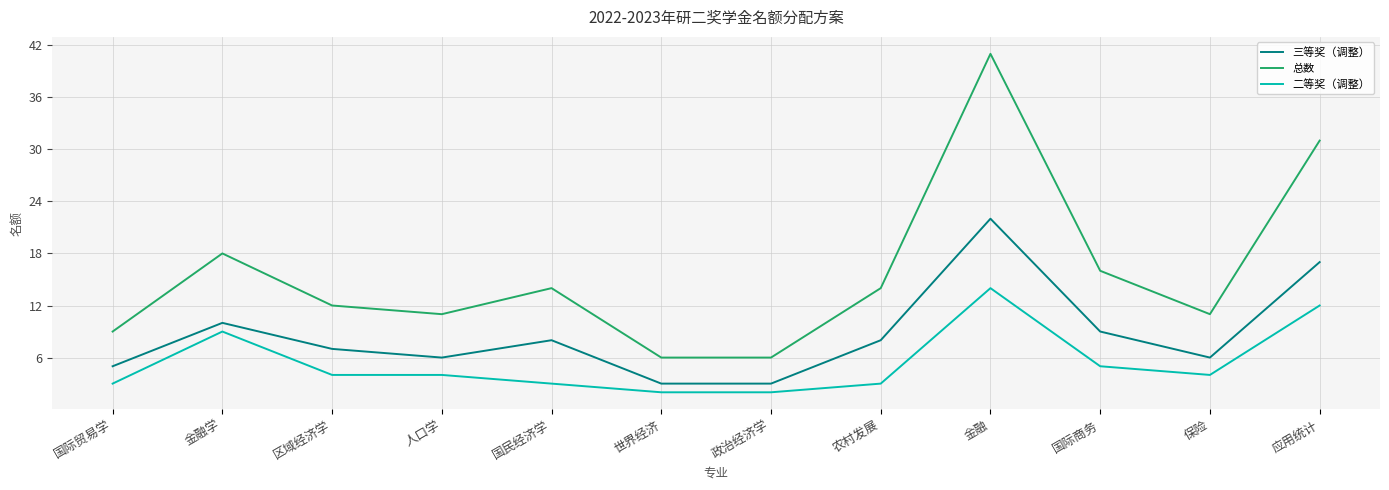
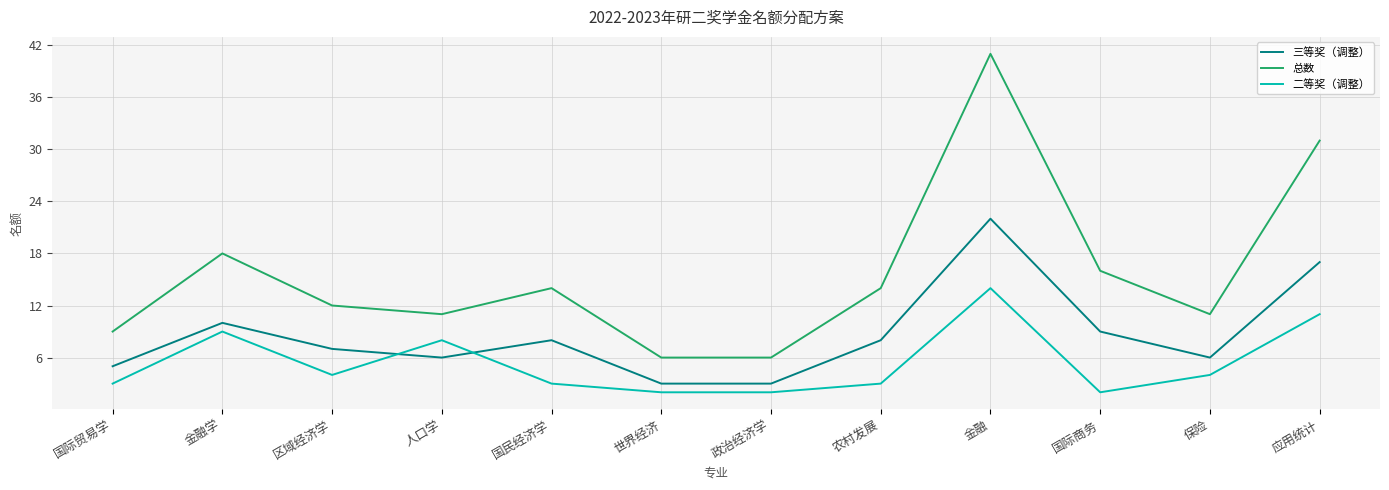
二等奖（调整）, 人口学: 4 -> 8
二等奖（调整）, 国际商务: 5 -> 2
二等奖（调整）, 应用统计: 12 -> 11
